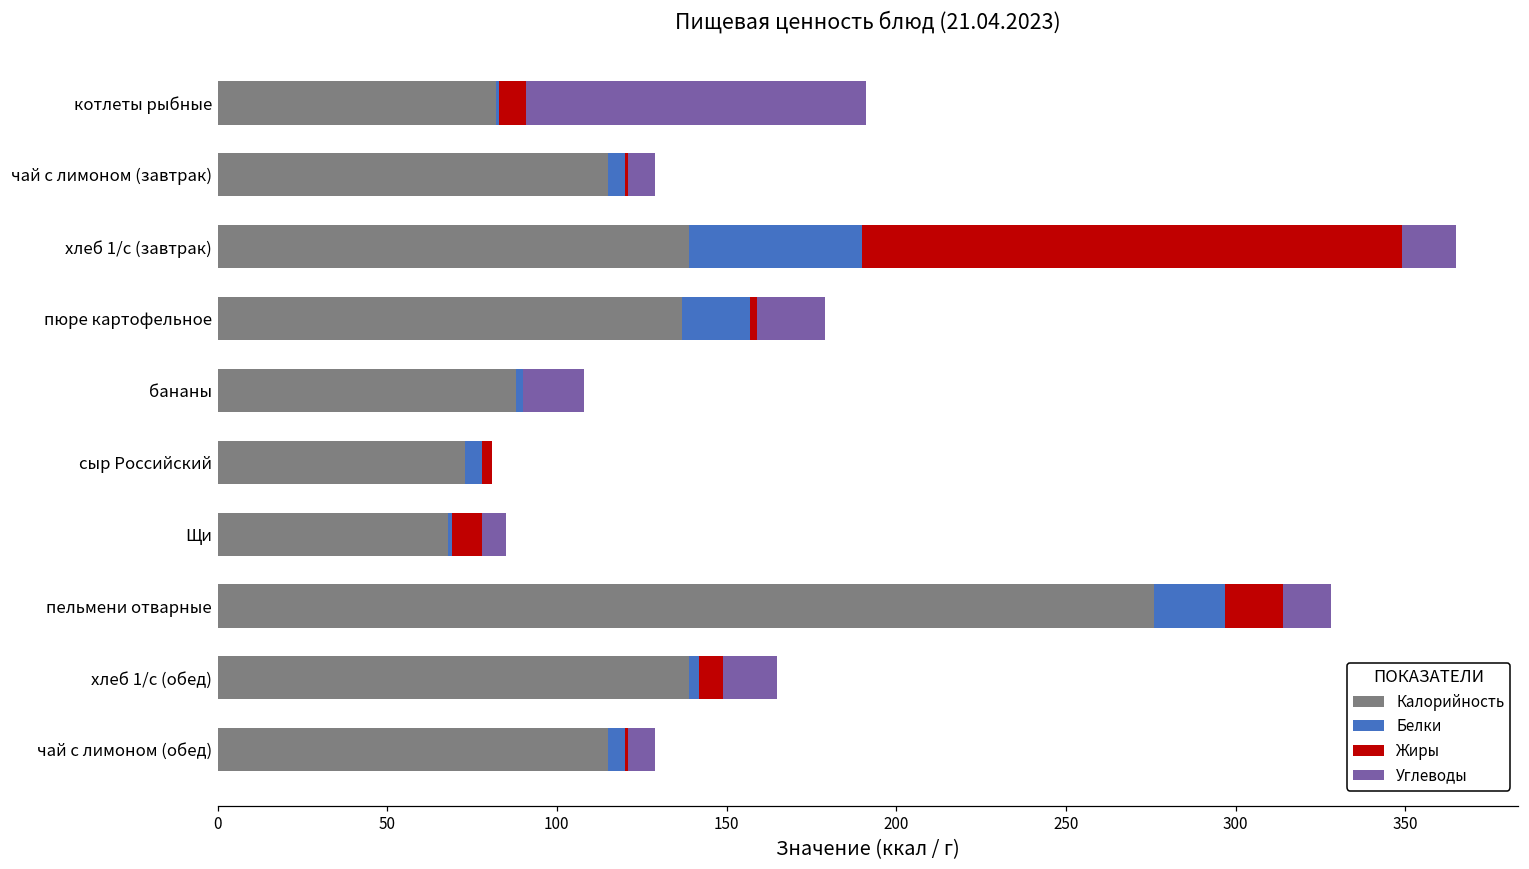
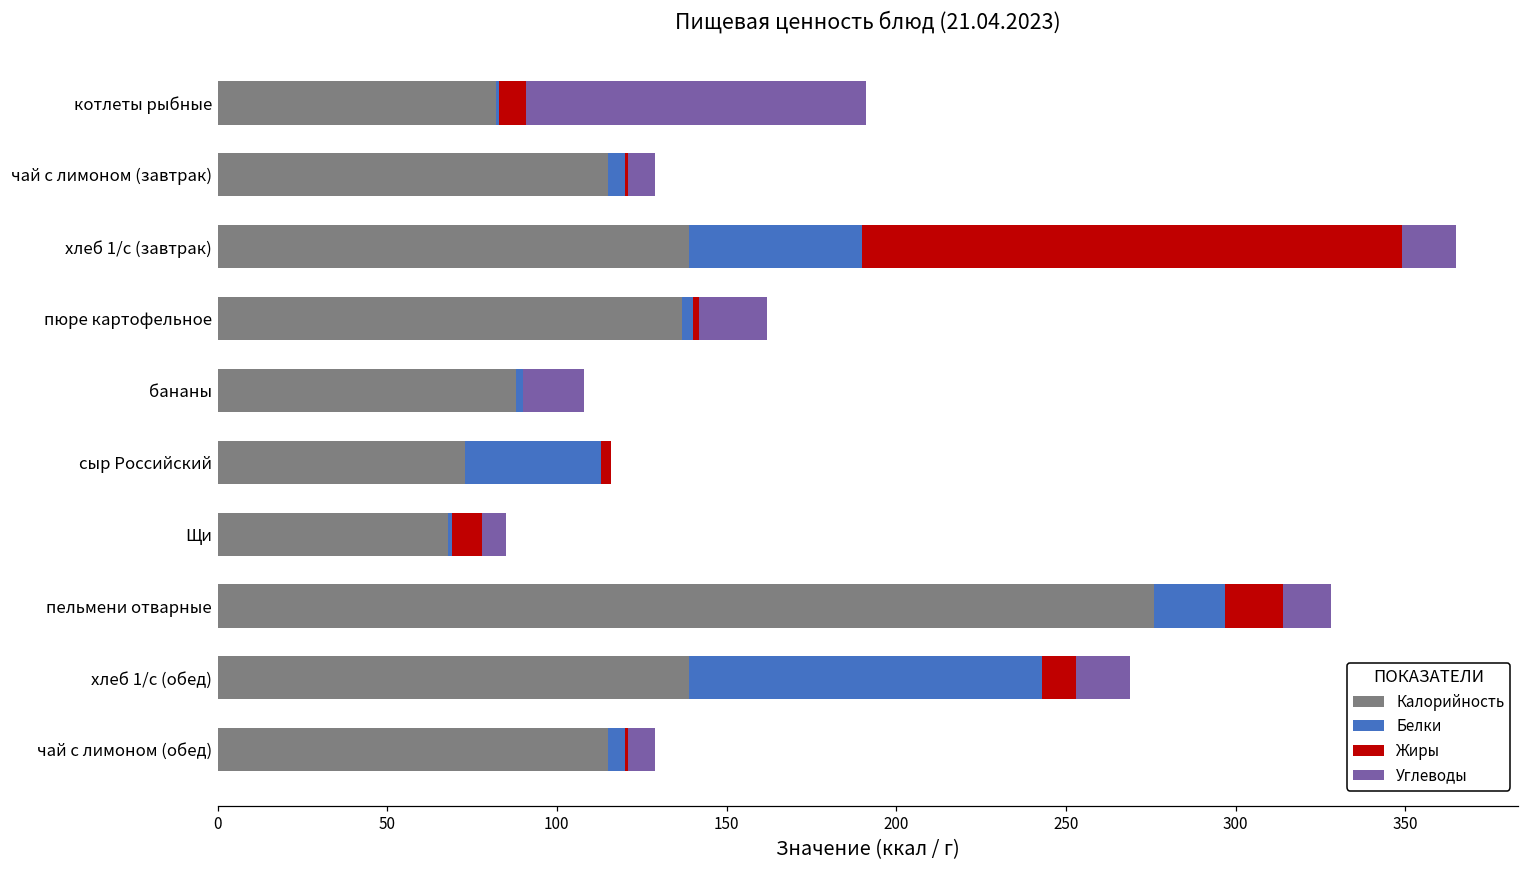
Белки, пюре картофельное: 20 -> 3
Белки, сыр Российский: 5 -> 40
Белки, хлеб 1/с (обед): 3 -> 104
Жиры, хлеб 1/с (обед): 7 -> 10
